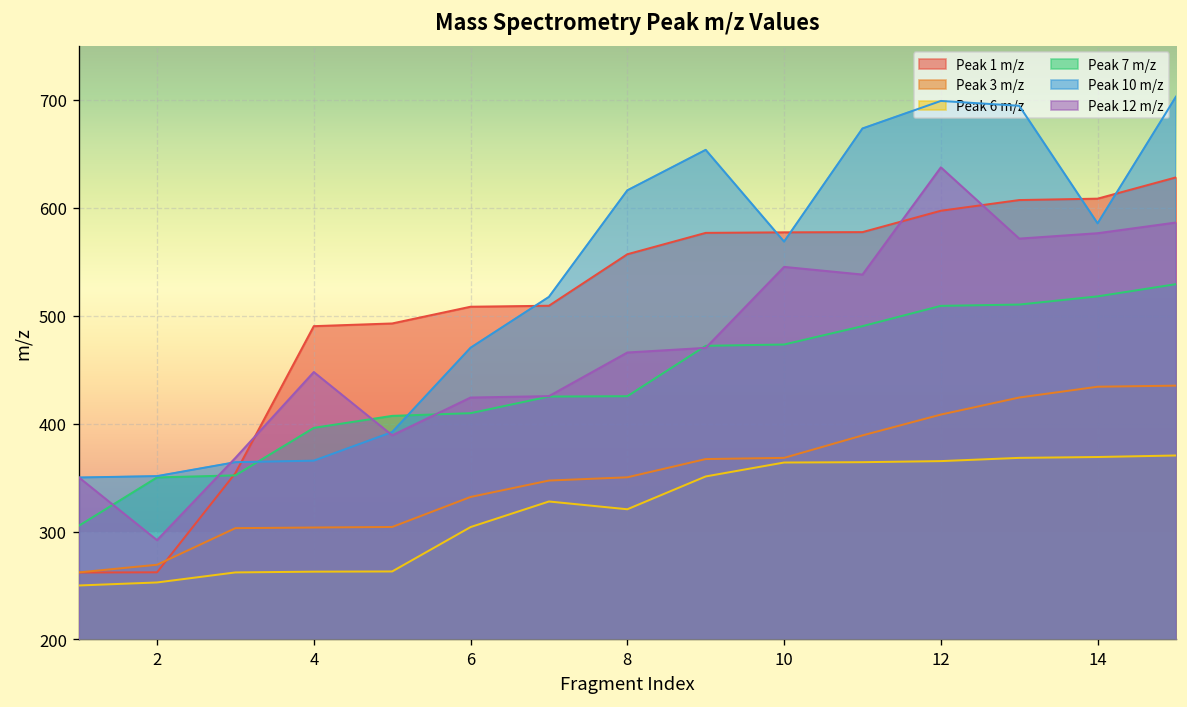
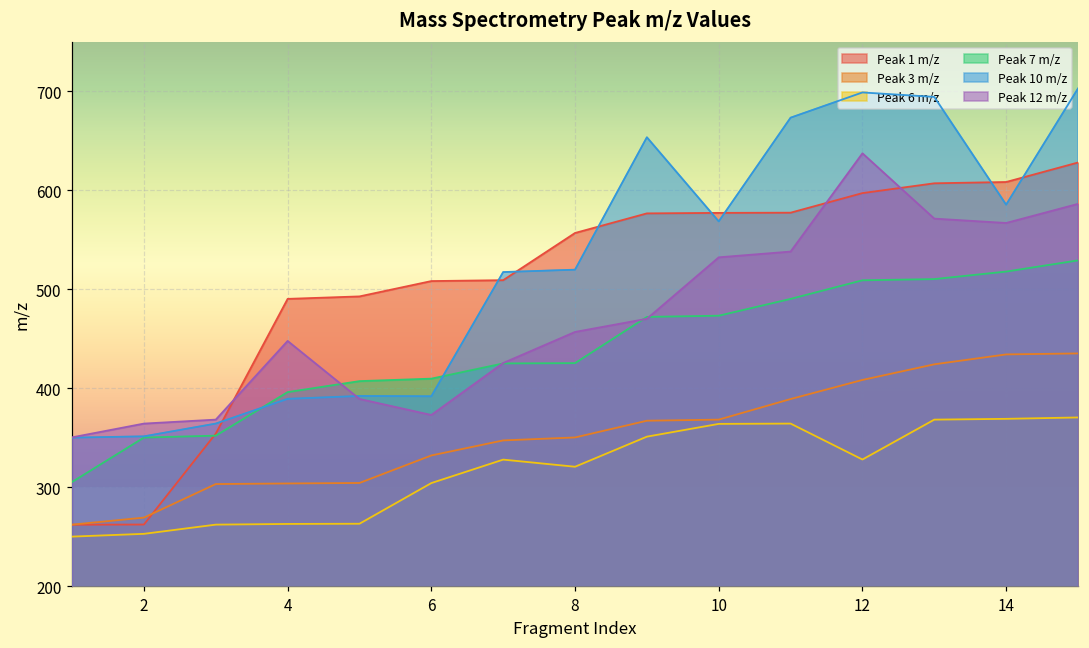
Peak 12 m/z, 2: 290 -> 360
Peak 10 m/z, 4: 370 -> 390
Peak 10 m/z, 6: 470 -> 390
Peak 12 m/z, 6: 420 -> 370
Peak 10 m/z, 8: 620 -> 520
Peak 12 m/z, 8: 470 -> 460
Peak 12 m/z, 10: 550 -> 530
Peak 6 m/z, 12: 370 -> 330
Peak 12 m/z, 14: 580 -> 570
